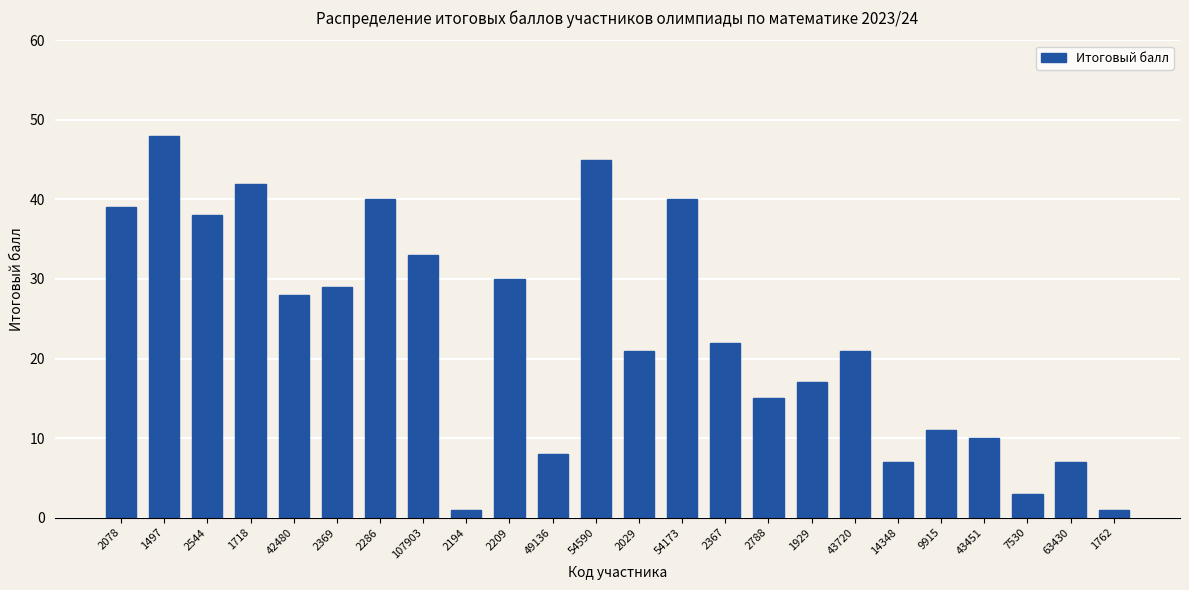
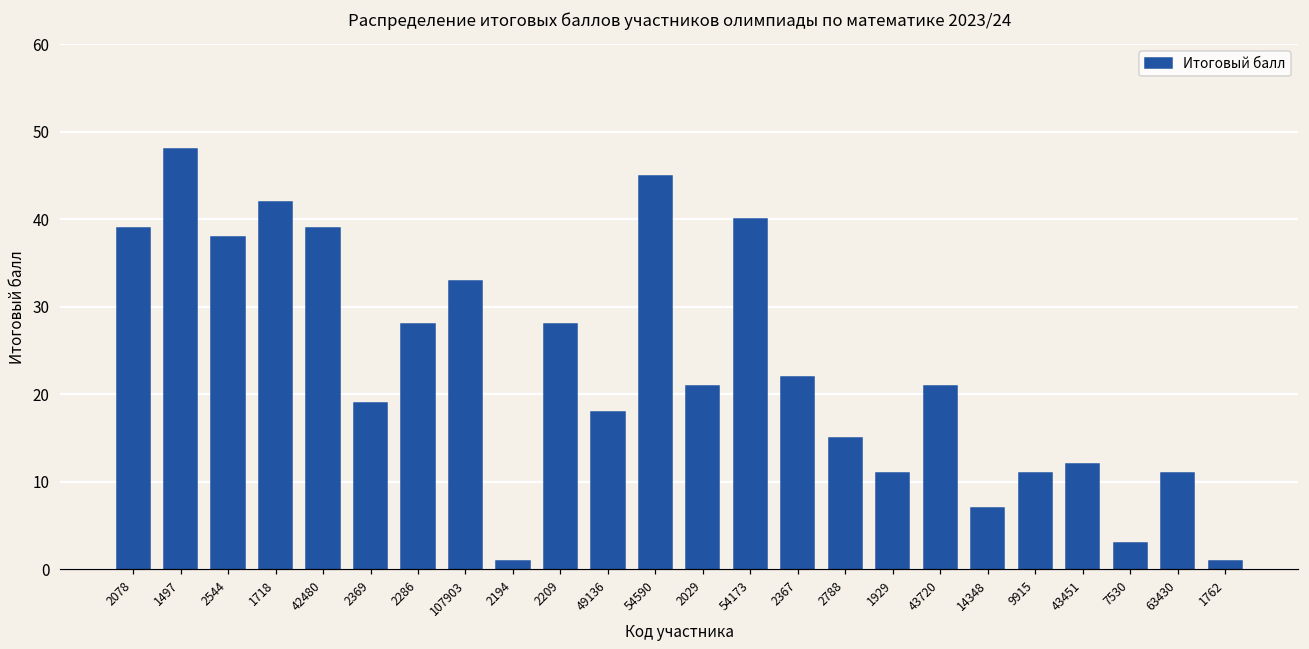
42480: 28 -> 39
2369: 29 -> 19
2286: 40 -> 28
2209: 30 -> 28
49136: 8 -> 18
1929: 17 -> 11
43451: 10 -> 12
63430: 7 -> 11
